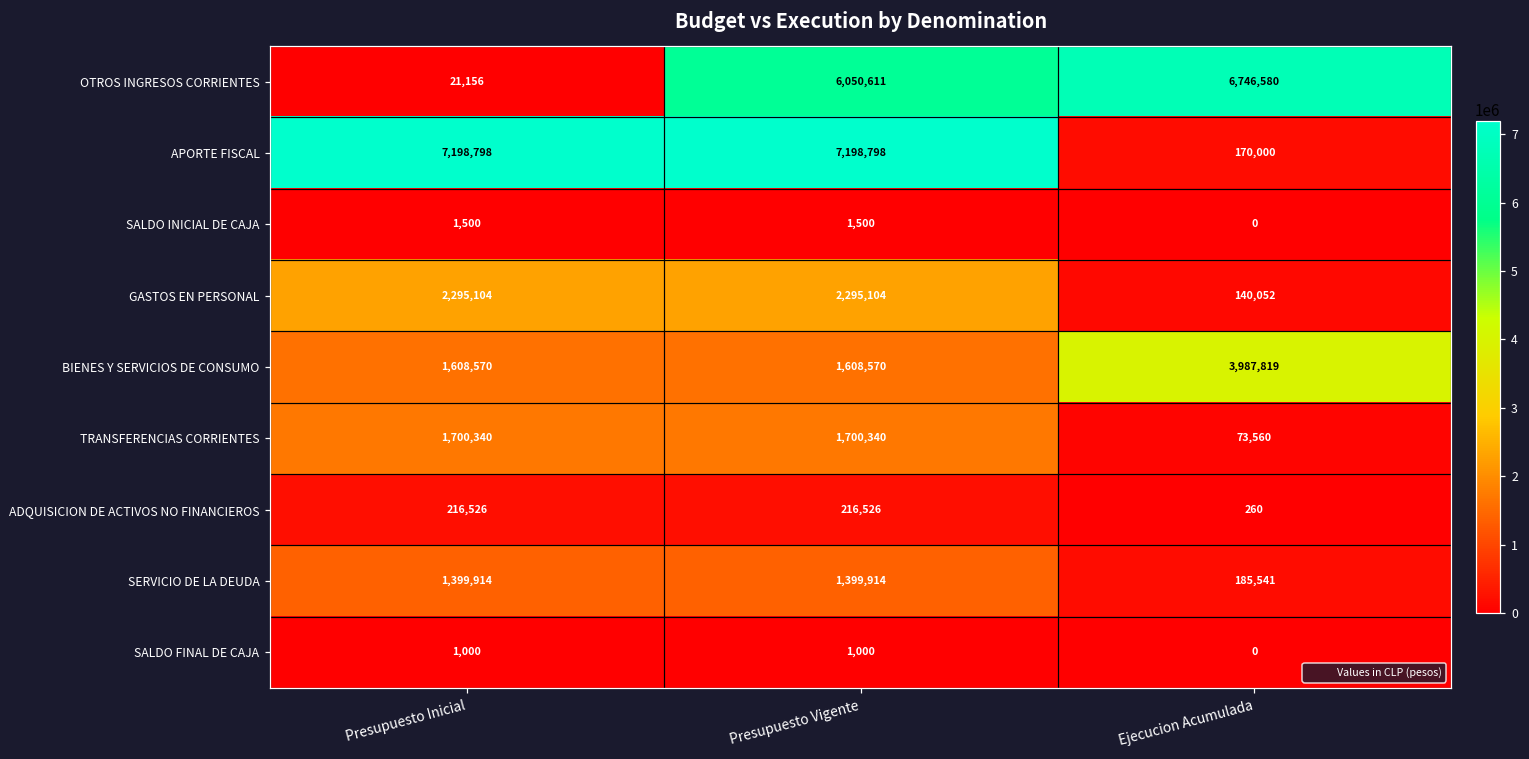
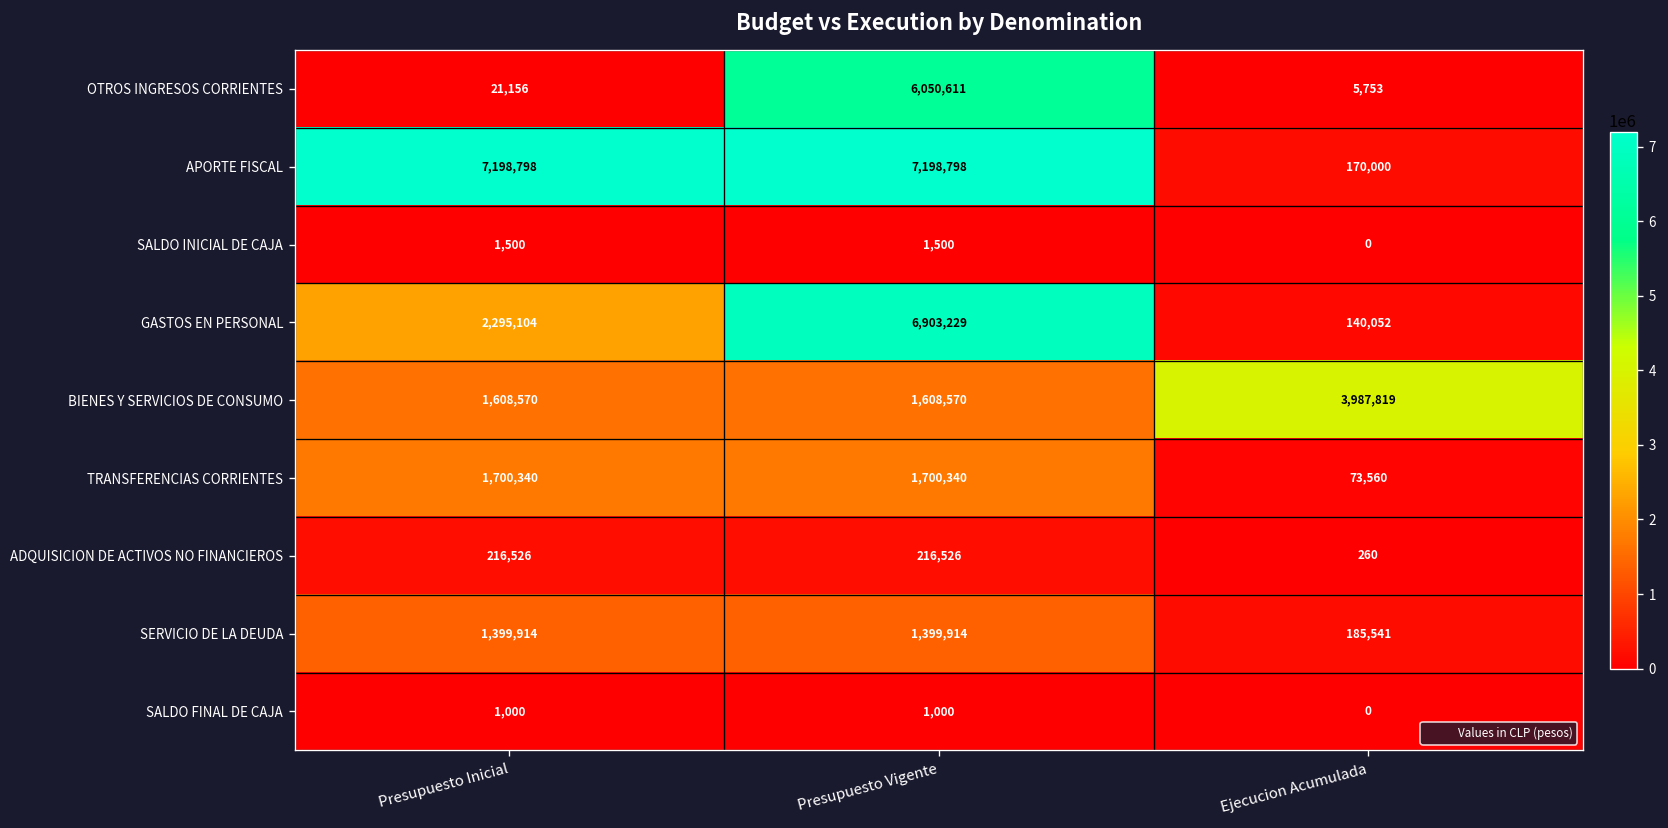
OTROS INGRESOS CORRIENTES, Ejecucion Acumulada: 6,746,580 -> 5,753
GASTOS EN PERSONAL, Presupuesto Vigente: 2,295,104 -> 6,903,229
